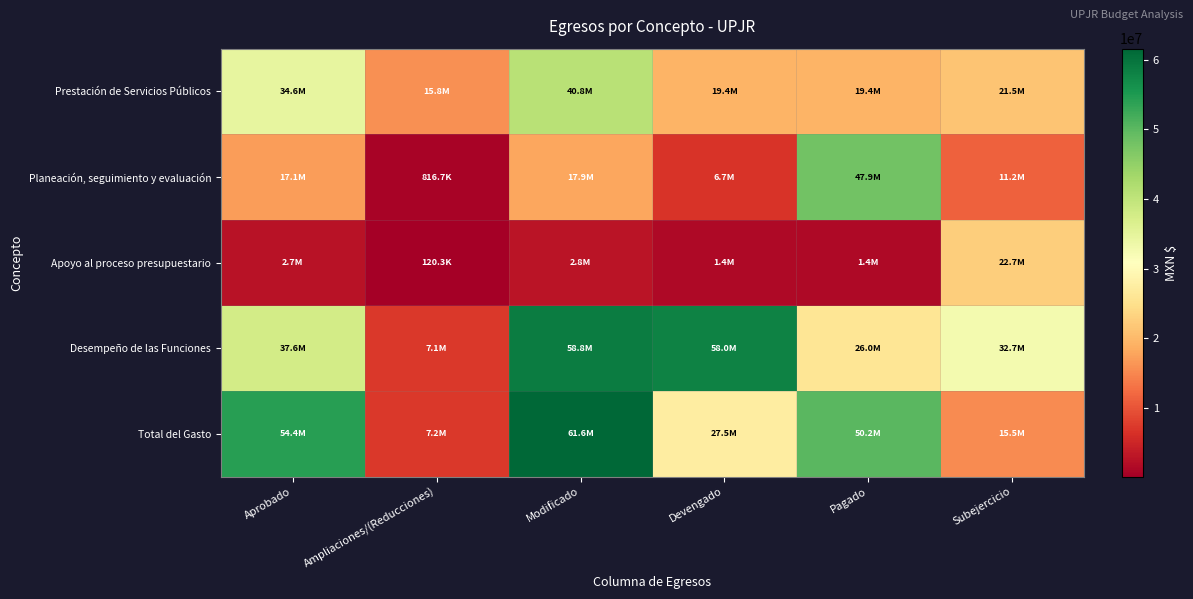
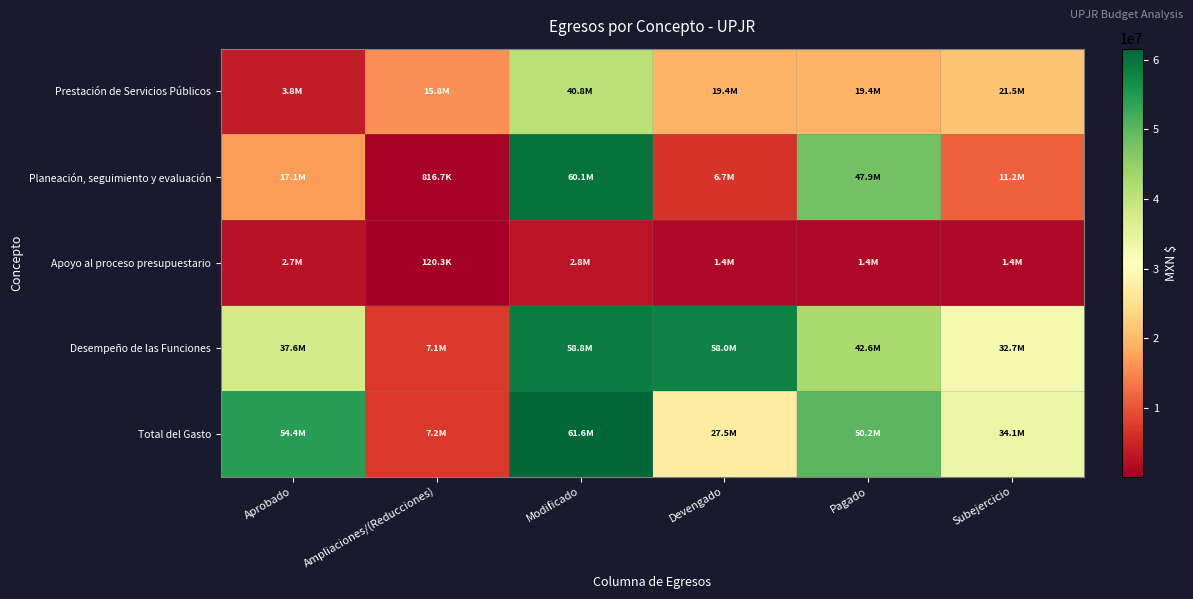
Prestación de Servicios Públicos, Aprobado: 34.6M -> 3.8M
Planeación, seguimiento y evaluación, Modificado: 17.9M -> 60.1M
Apoyo al proceso presupuestario, Subejercicio: 22.7M -> 1.4M
Desempeño de las Funciones, Pagado: 26.0M -> 42.6M
Total del Gasto, Subejercicio: 15.5M -> 34.1M
